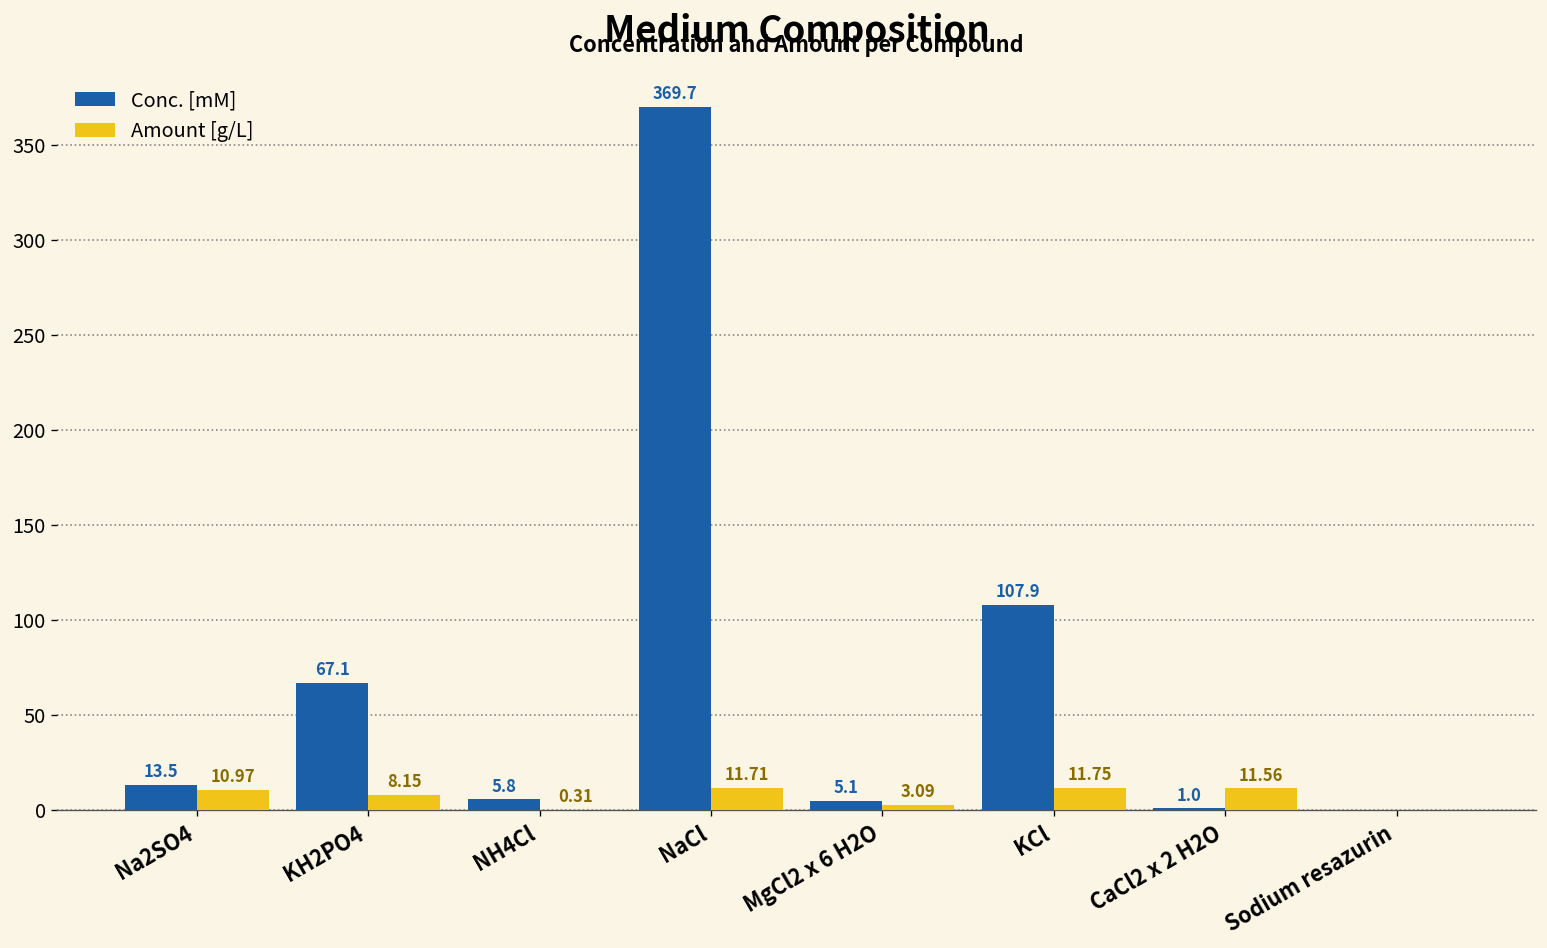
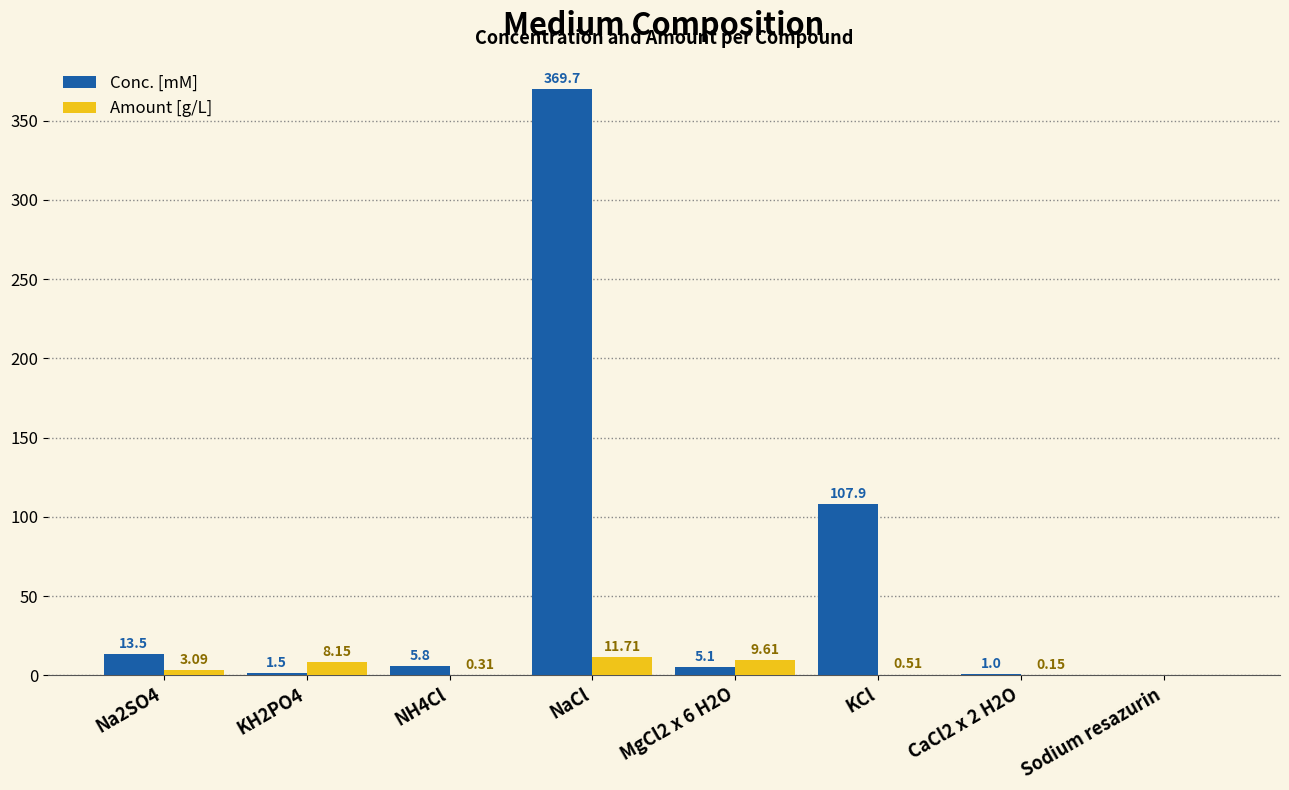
Amount [g/L], Na2SO4: 10.97 -> 3.09
Conc. [mM], KH2PO4: 67.1 -> 1.5
Amount [g/L], MgCl2 x 6 H2O: 3.09 -> 9.61
Amount [g/L], KCl: 11.75 -> 0.51
Amount [g/L], CaCl2 x 2 H2O: 11.56 -> 0.15
